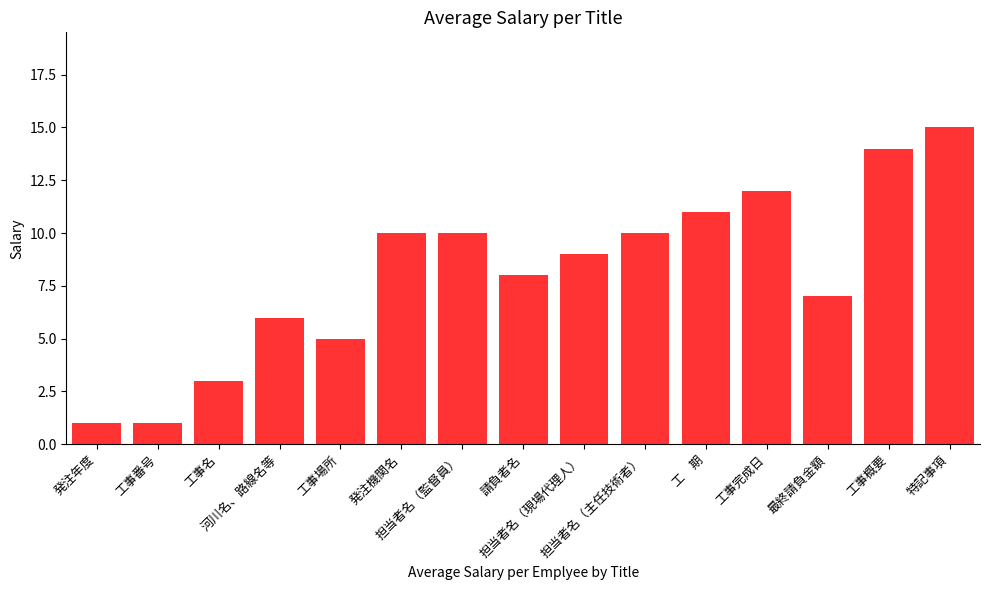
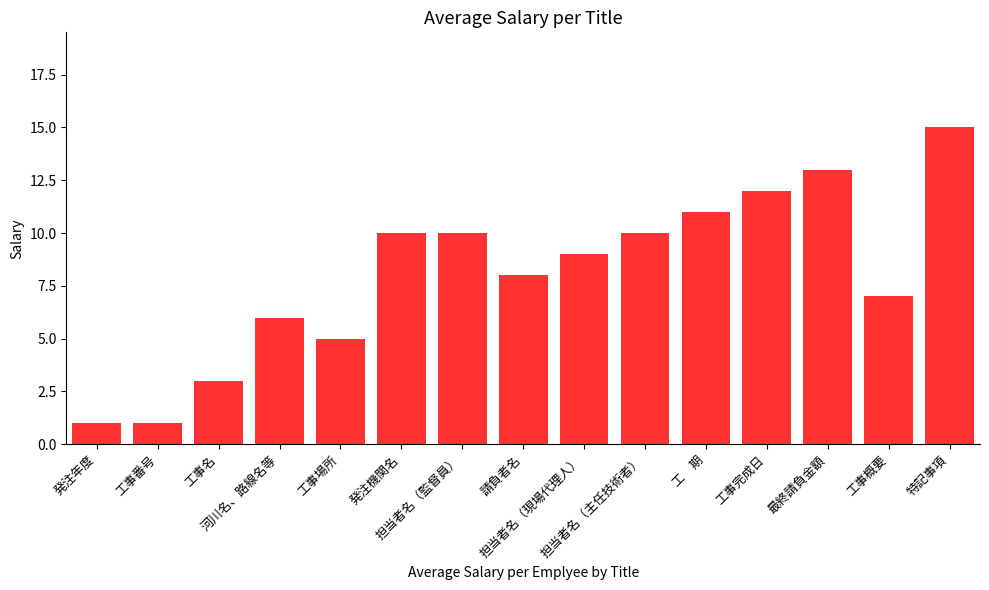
最終請負金額: 7 -> 13
工事概要: 14 -> 7
